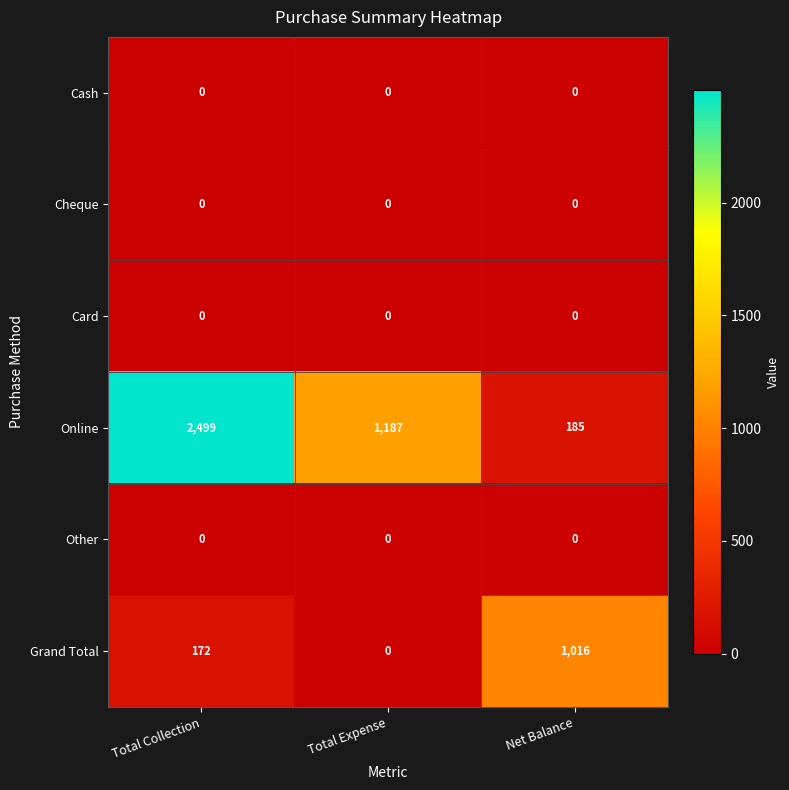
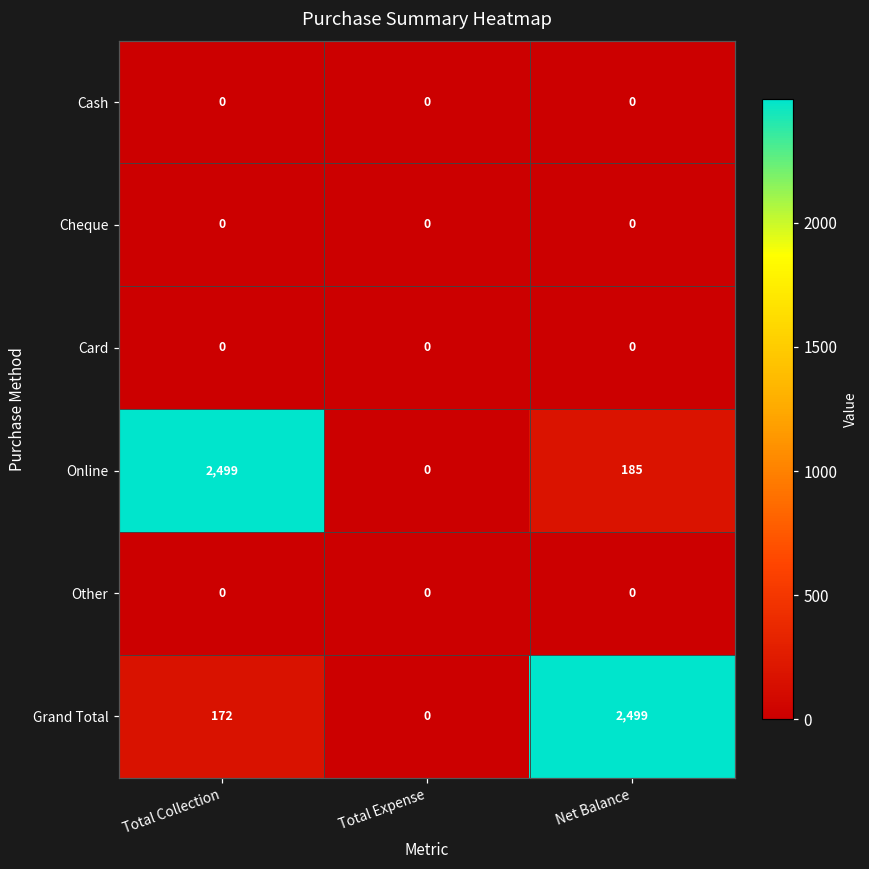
Online, Total Expense: 1,187 -> 0
Grand Total, Net Balance: 1,016 -> 2,499
